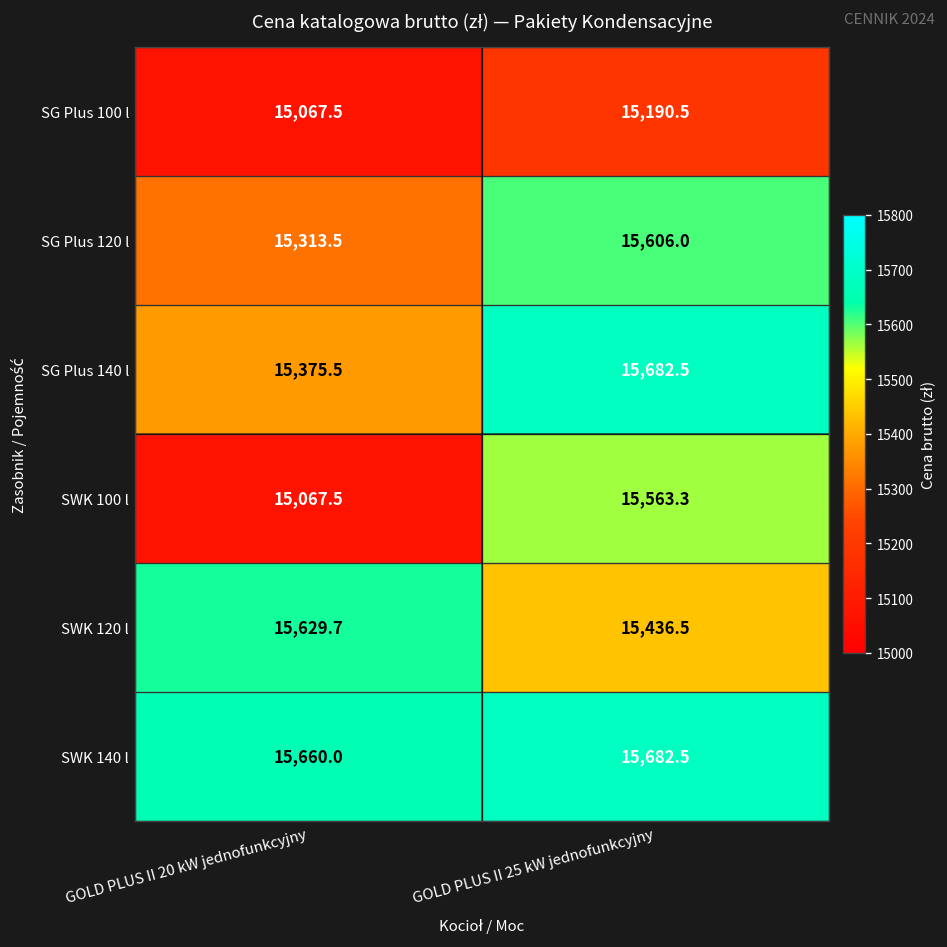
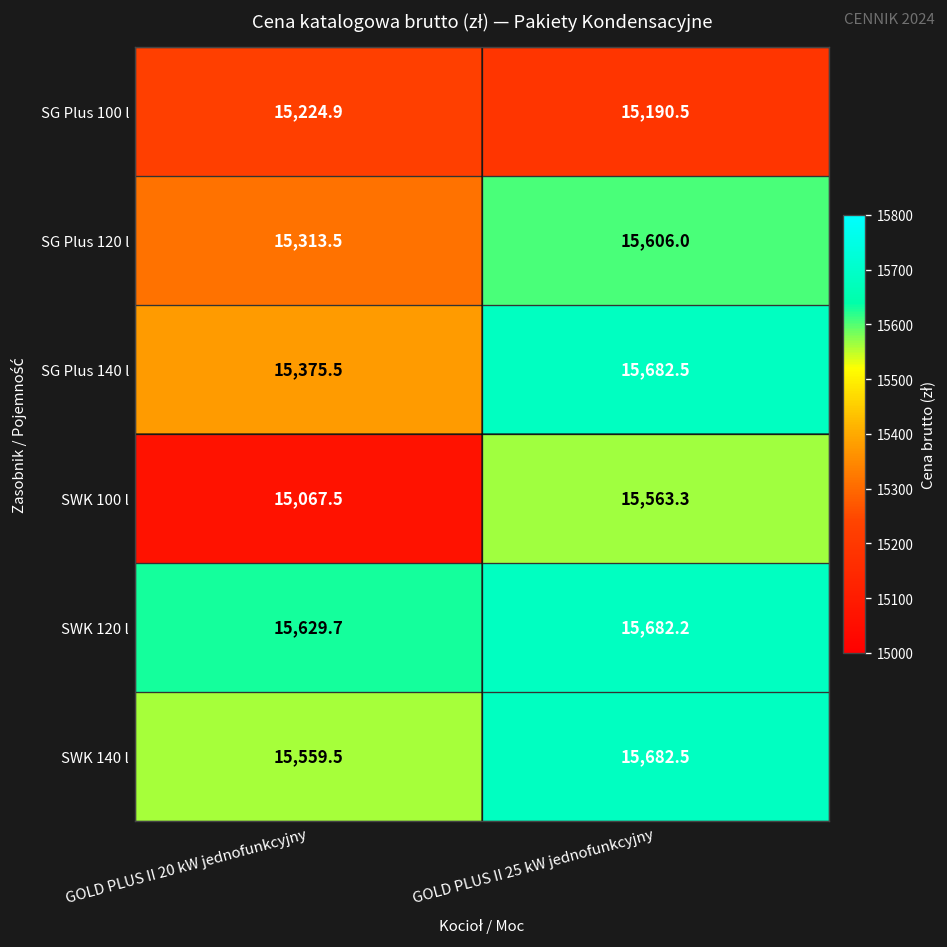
SG Plus 100 l, GOLD PLUS II 20 kW jednofunkcyjny: 15,067.5 -> 15,224.9
SWK 120 l, GOLD PLUS II 25 kW jednofunkcyjny: 15,436.5 -> 15,682.2
SWK 140 l, GOLD PLUS II 20 kW jednofunkcyjny: 15,660.0 -> 15,559.5
